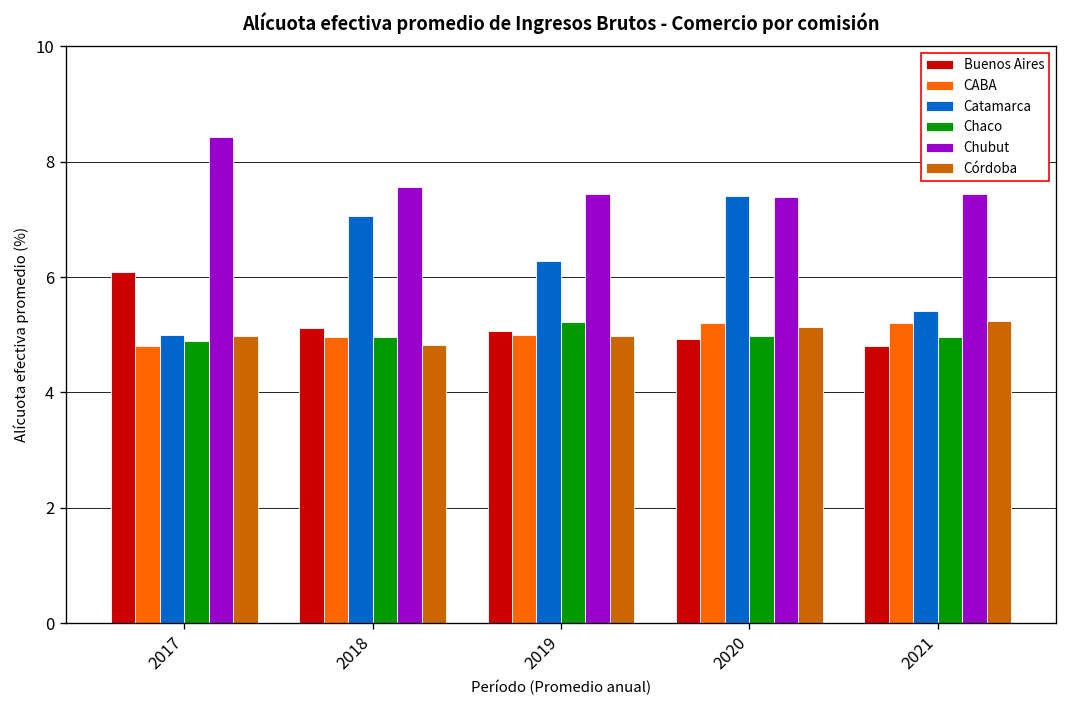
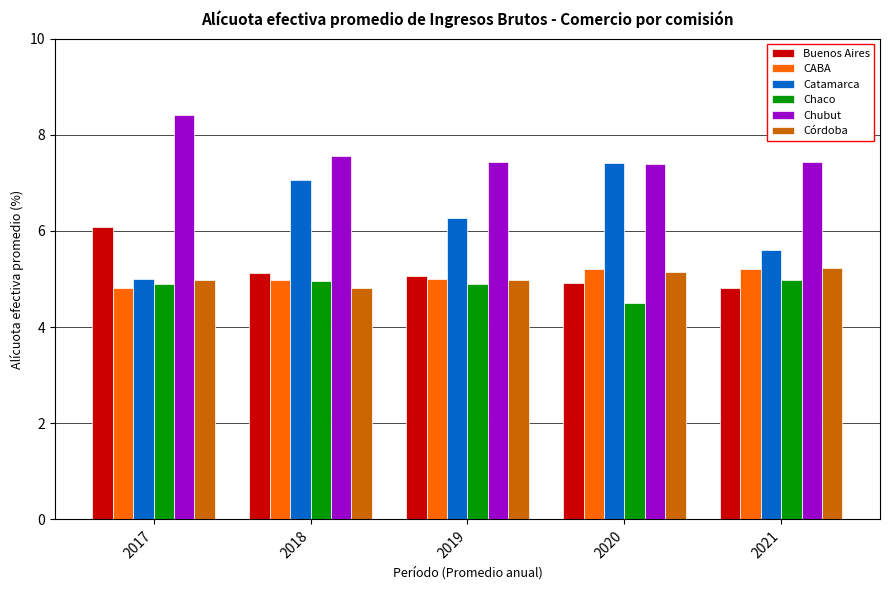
Chaco, 2019: 5.2 -> 4.9
Chaco, 2020: 5.0 -> 4.5
Catamarca, 2021: 5.4 -> 5.6
